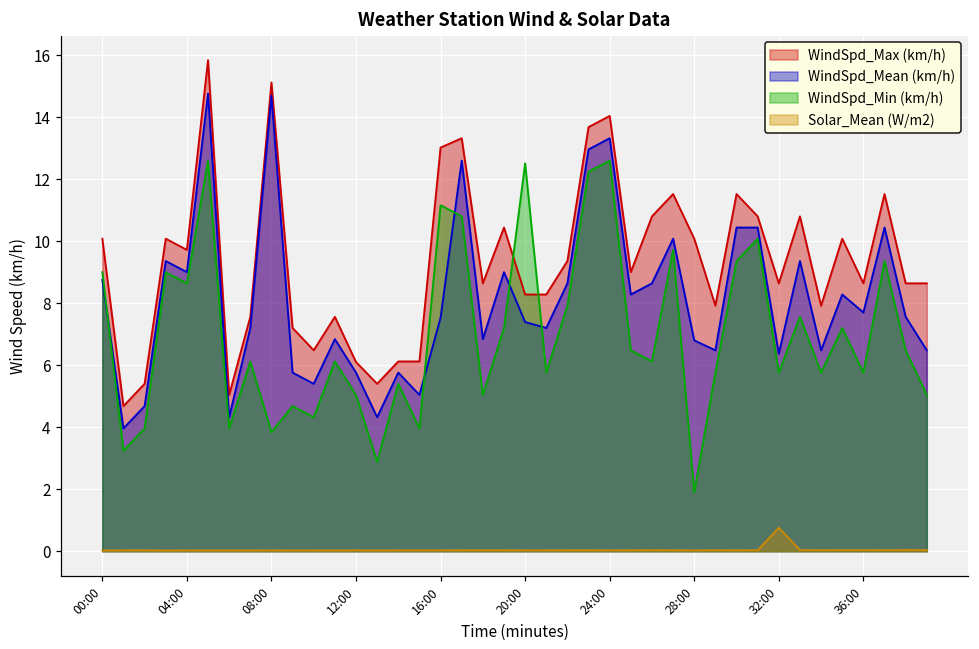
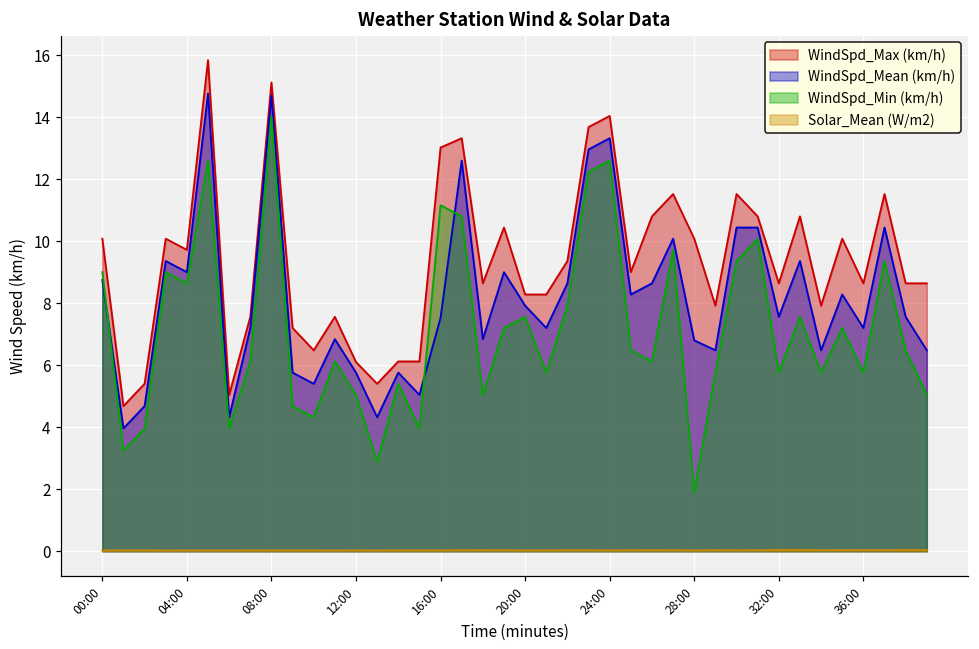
WindSpd_Min (km/h), 08:00: 3.8 -> 14.0
WindSpd_Mean (km/h), 20:00: 7.4 -> 7.9
WindSpd_Min (km/h), 20:00: 12.5 -> 7.6
WindSpd_Mean (km/h), 32:00: 6.4 -> 7.6
Solar_Mean (W/m2), 32:00: 0.8 -> 0.0
WindSpd_Mean (km/h), 36:00: 7.7 -> 7.2
